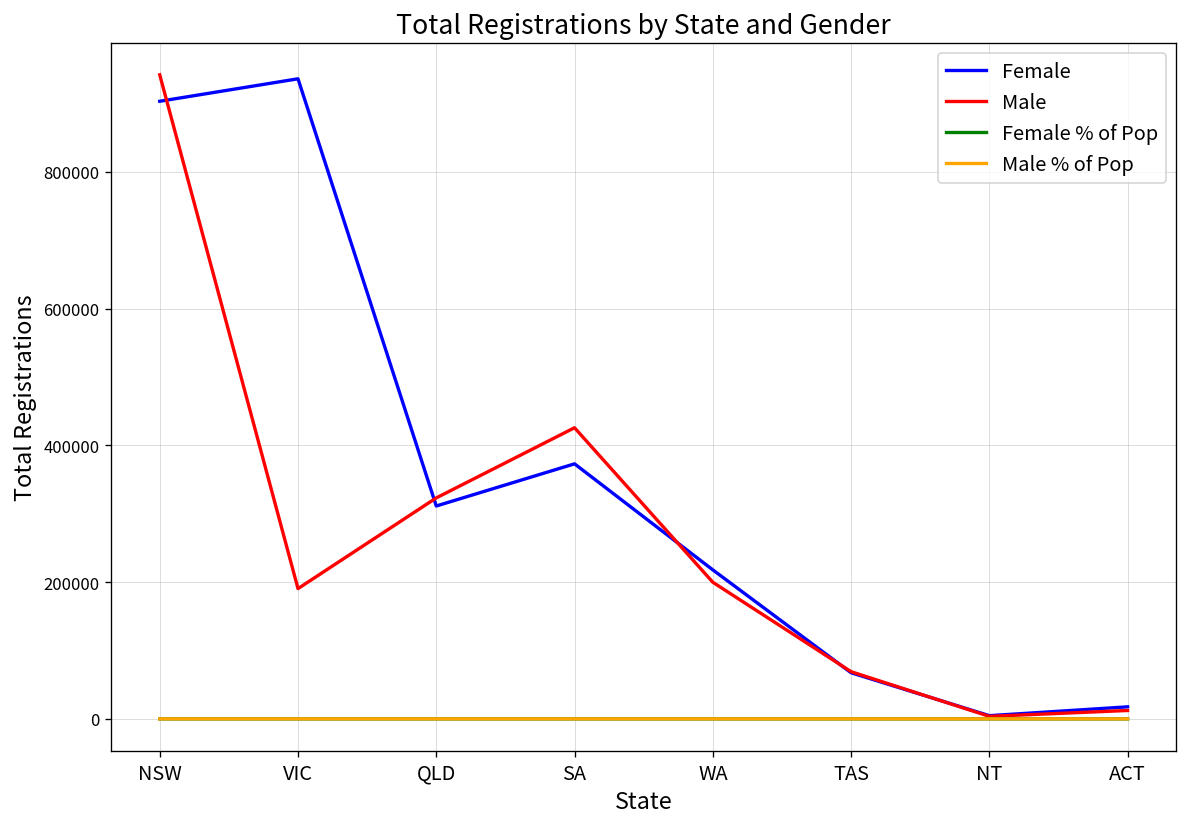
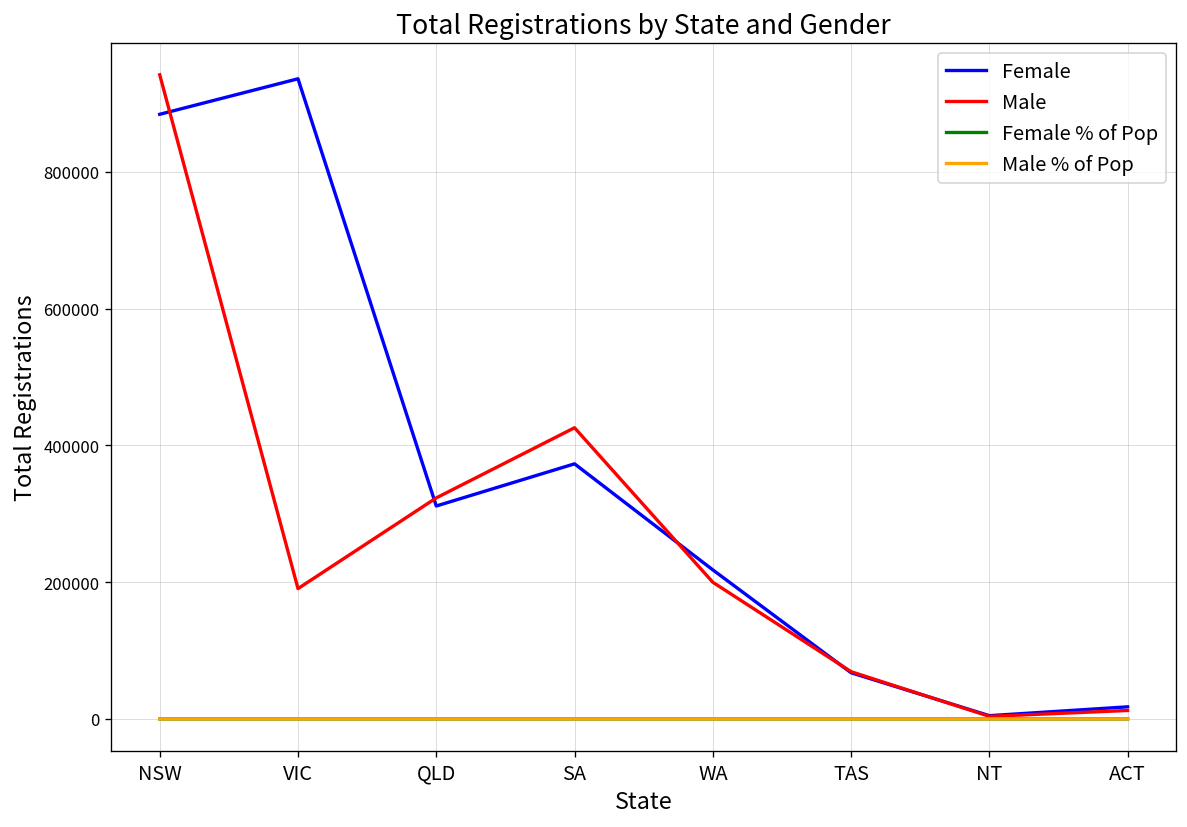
Female, NSW: 900000 -> 880000
